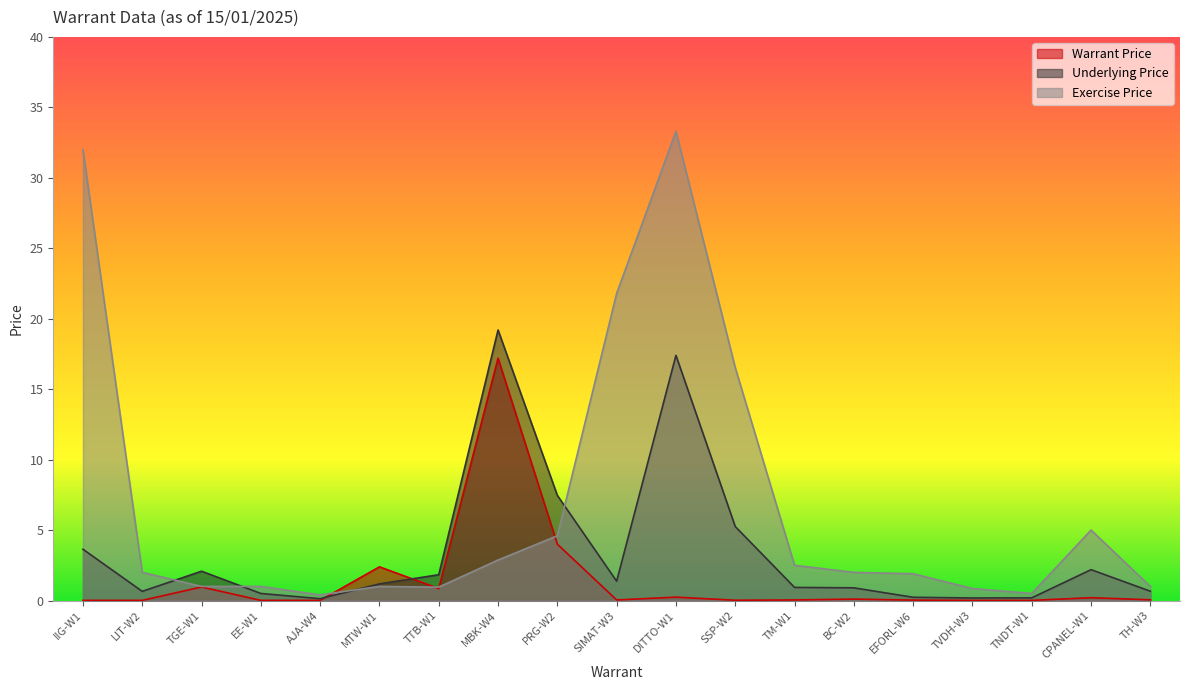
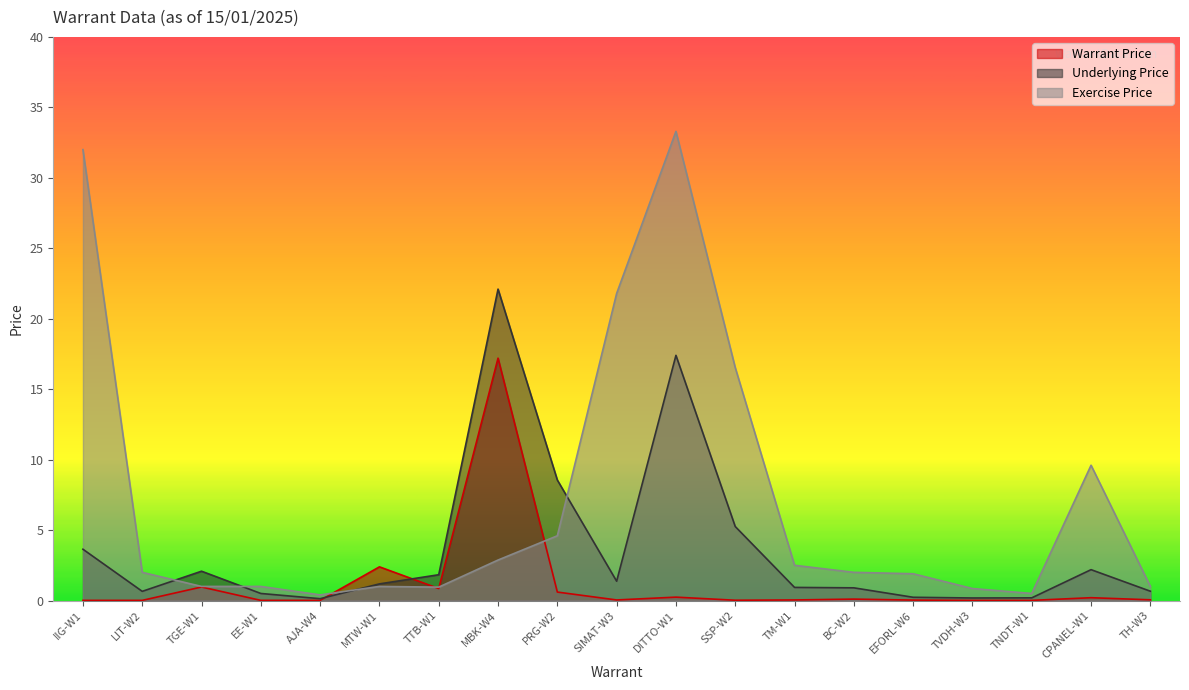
Underlying Price, MBK-W4: 19.2 -> 22.1
Warrant Price, PRG-W2: 4.0 -> 0.6
Underlying Price, PRG-W2: 7.5 -> 8.6
Exercise Price, CPANEL-W1: 5.0 -> 9.6
